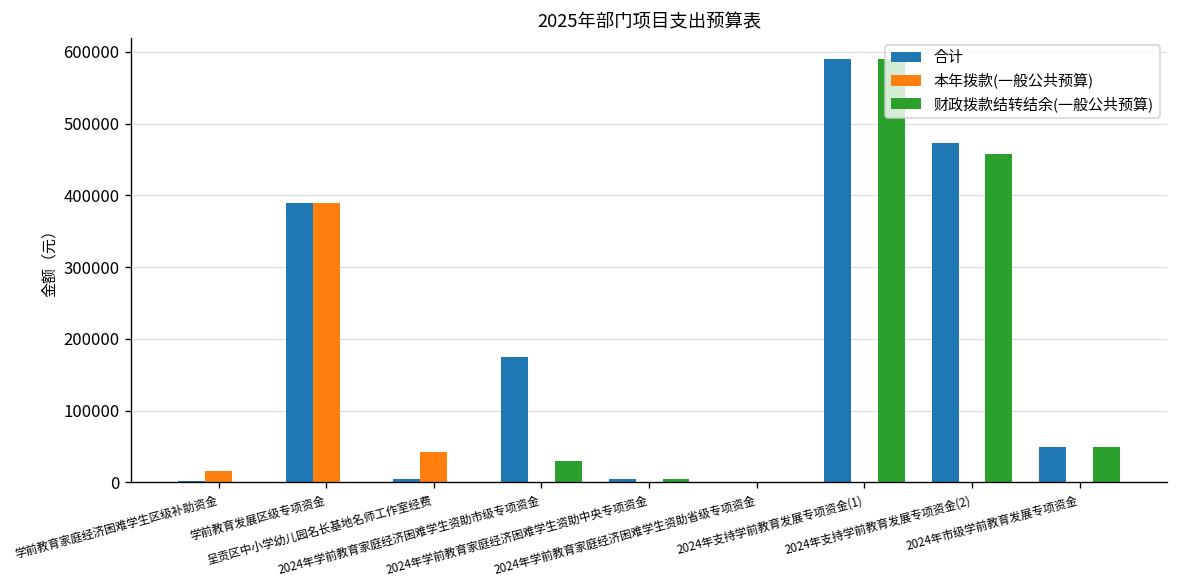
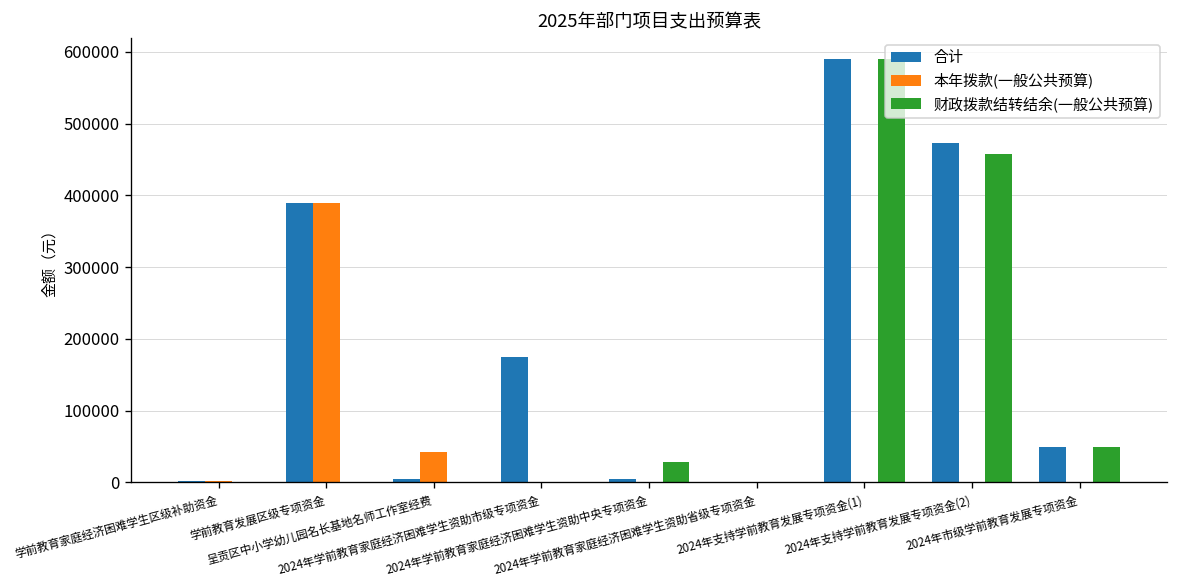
本年拨款(一般公共预算), 学前教育家庭经济困难学生区级补助资金: 20000 -> 0
财政拨款结转结余(一般公共预算), 2024年学前教育家庭经济困难学生资助市级专项资金: 30000 -> 0
财政拨款结转结余(一般公共预算), 2024年学前教育家庭经济困难学生资助中央专项资金: 0 -> 30000
